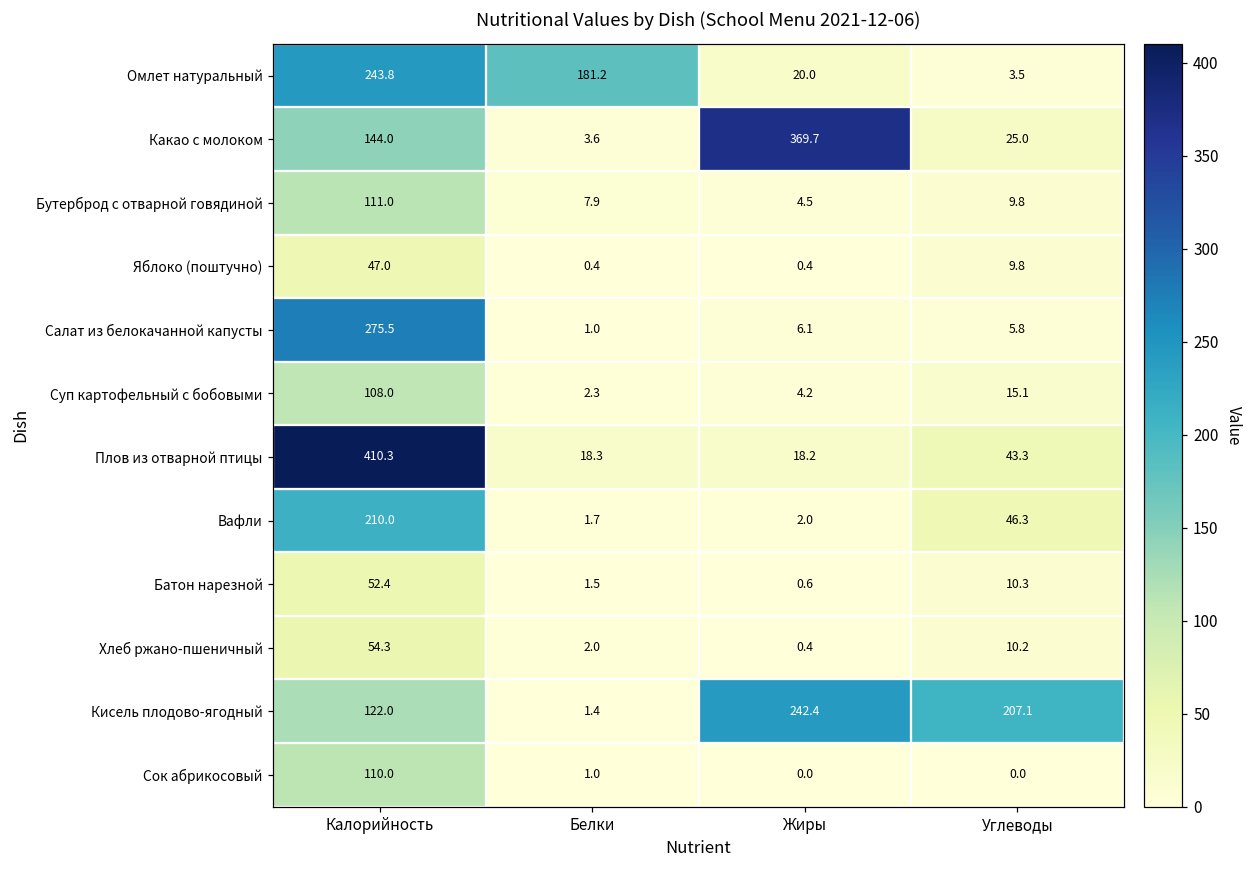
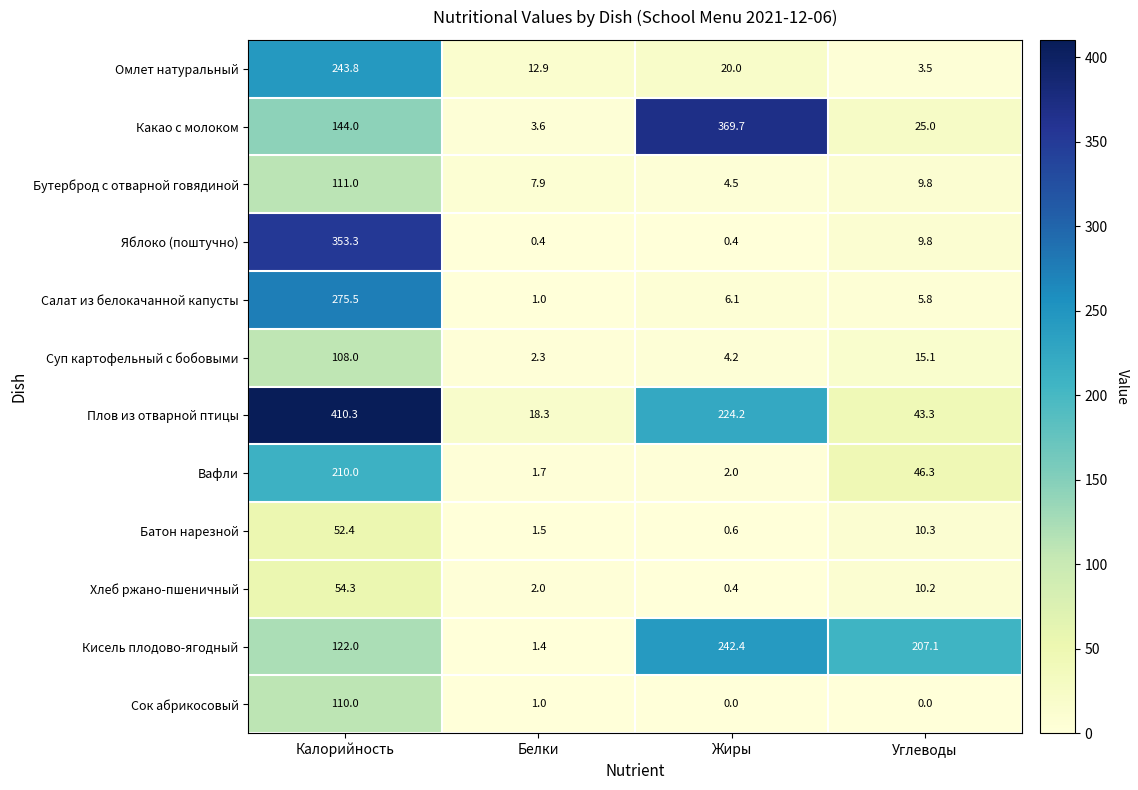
Омлет натуральный, Белки: 181.2 -> 12.9
Яблоко (поштучно), Калорийность: 47.0 -> 353.3
Плов из отварной птицы, Жиры: 18.2 -> 224.2
